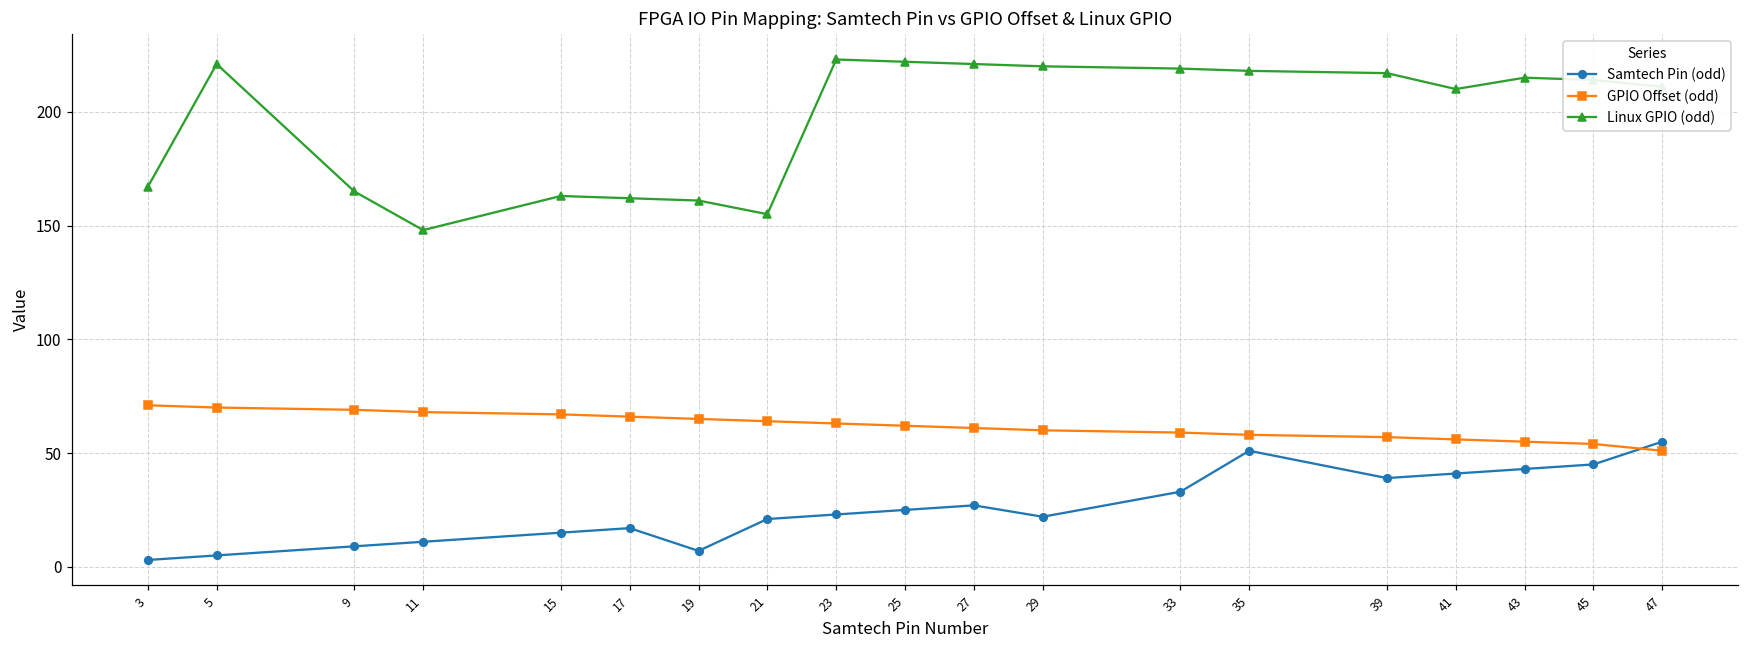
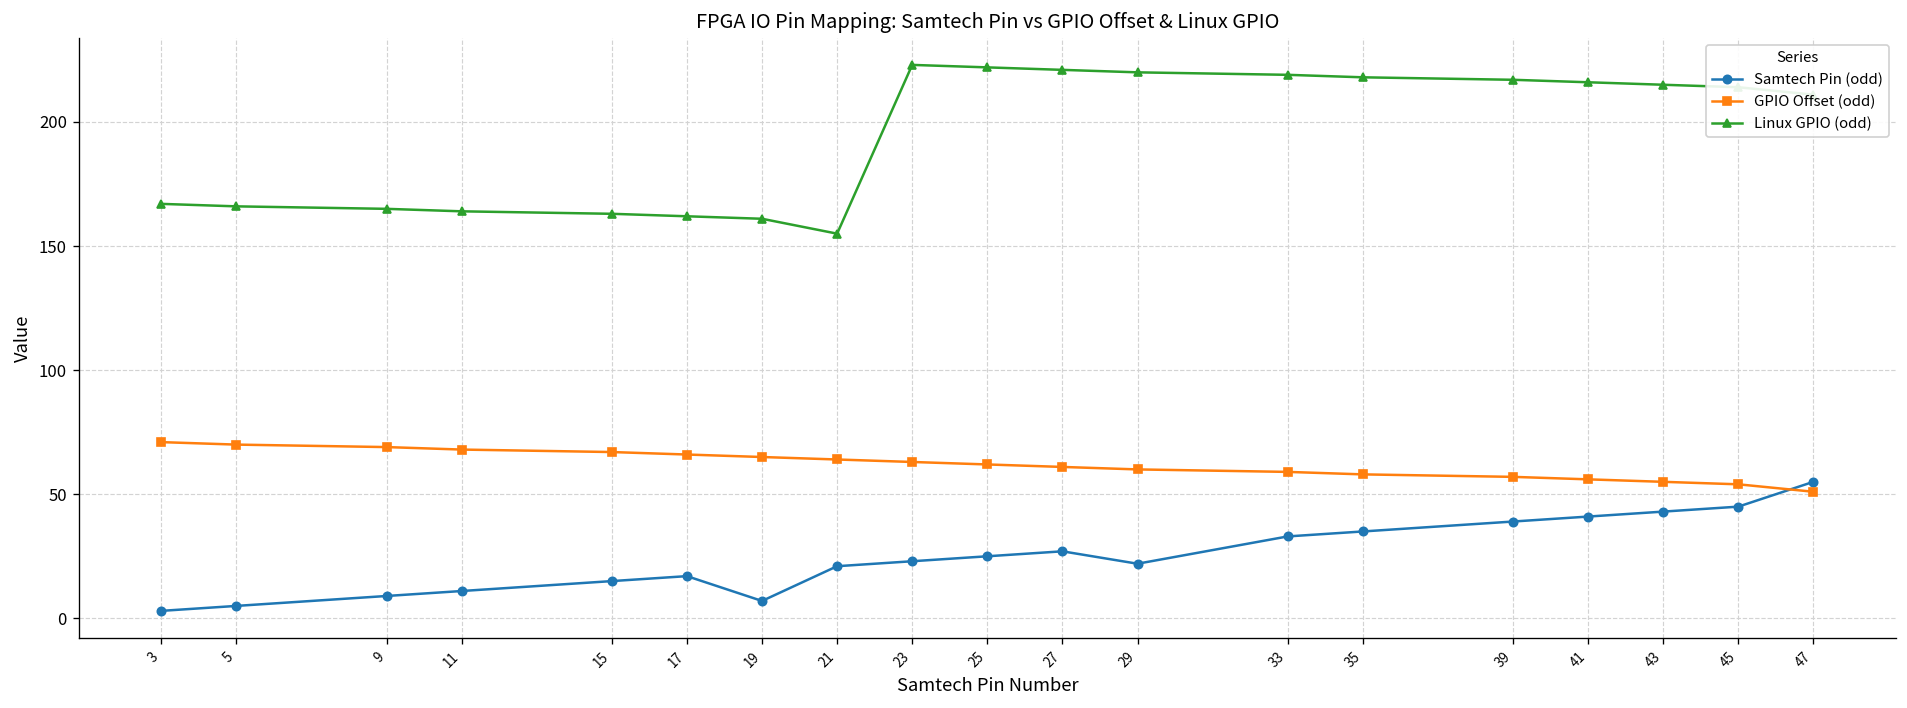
Linux GPIO (odd), 5: 221 -> 166
Linux GPIO (odd), 11: 148 -> 164
Samtech Pin (odd), 35: 51 -> 35
Linux GPIO (odd), 41: 210 -> 216
